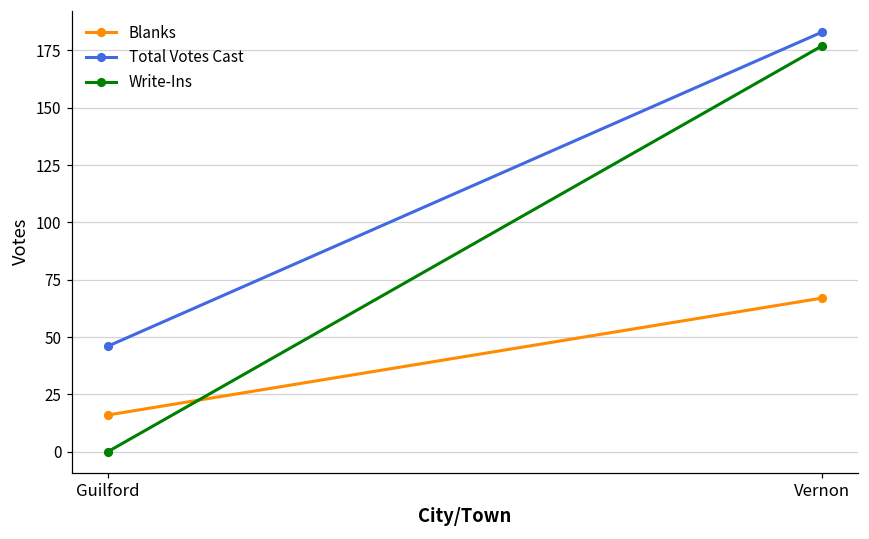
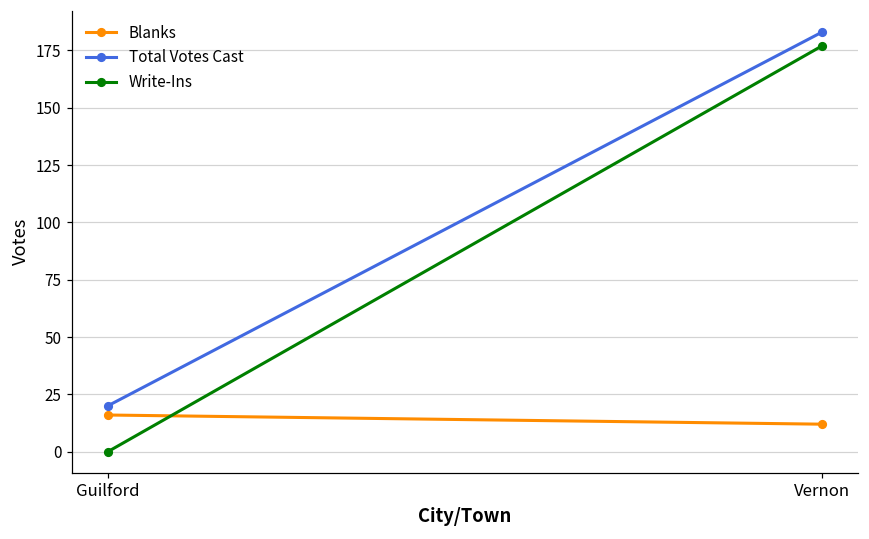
Total Votes Cast, Guilford: 46 -> 20
Blanks, Vernon: 67 -> 12
